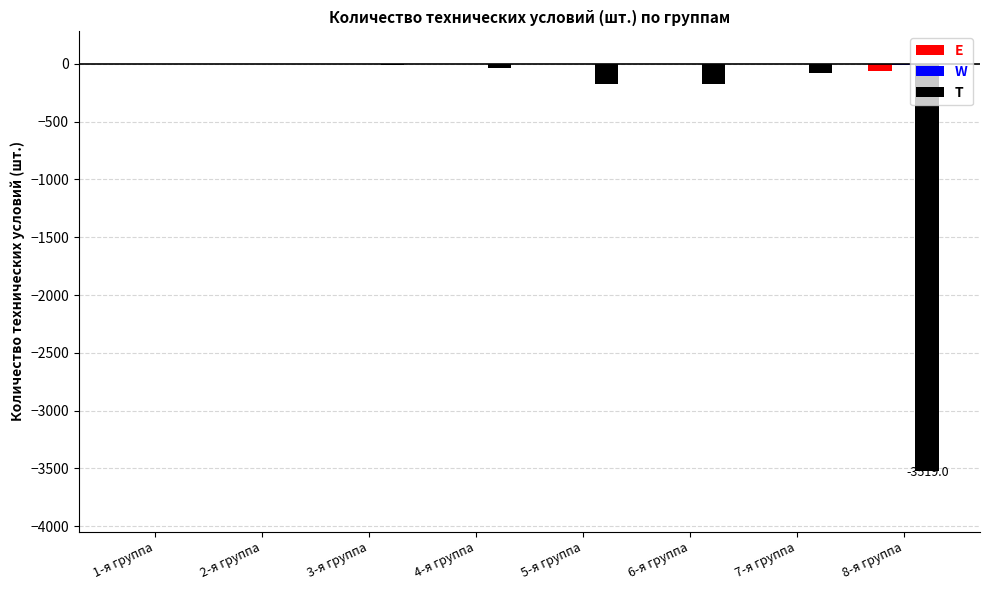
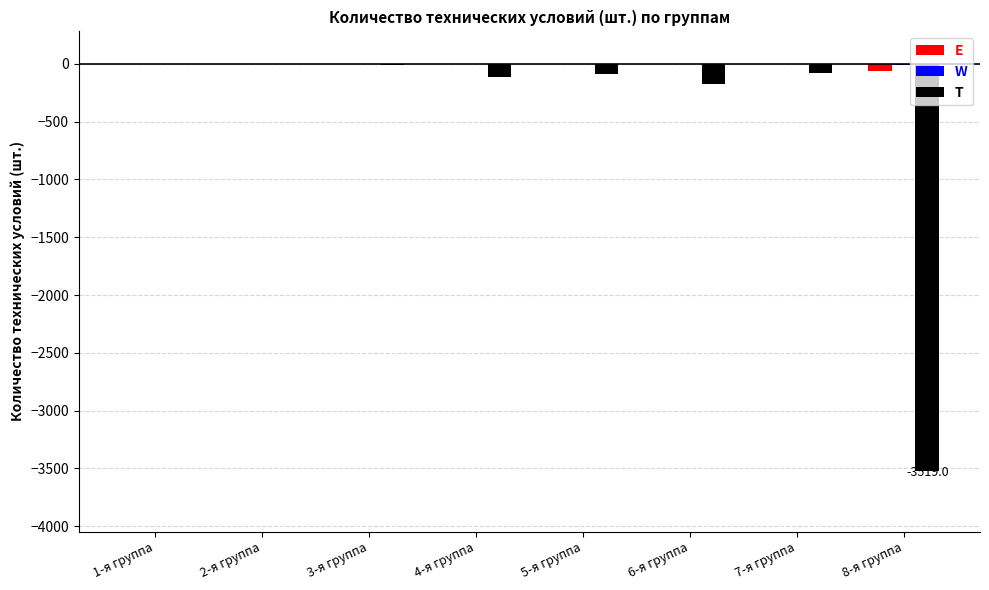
T, 4-я группа: -40 -> -110
T, 5-я группа: -180 -> -80
